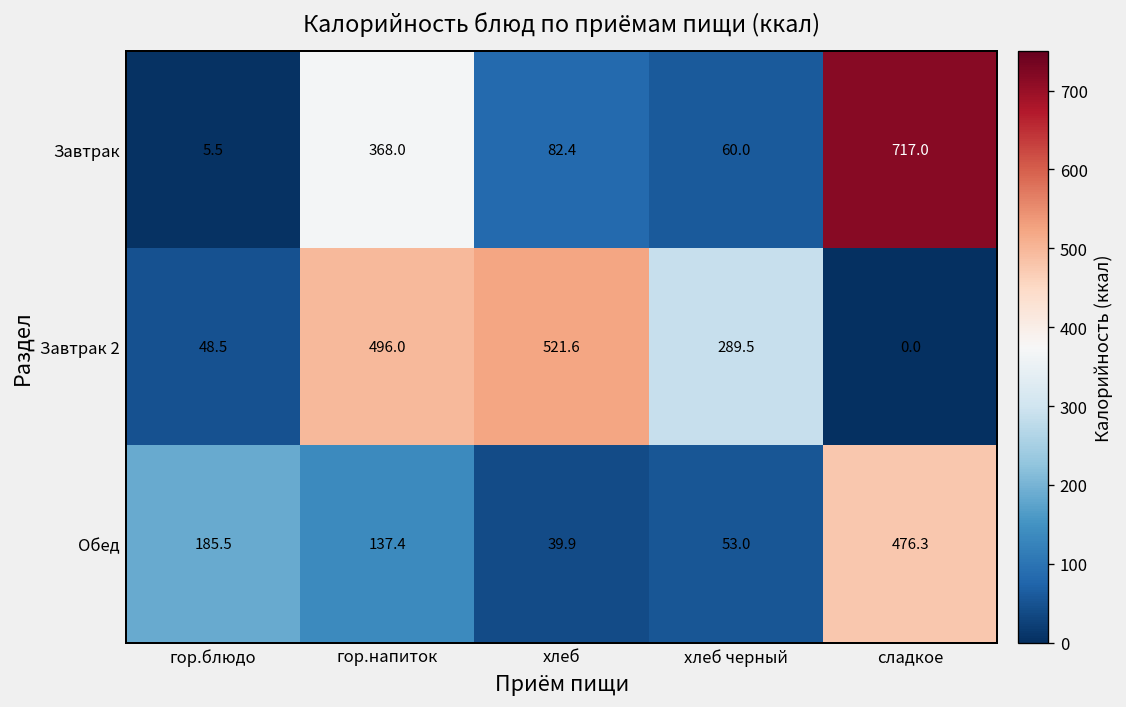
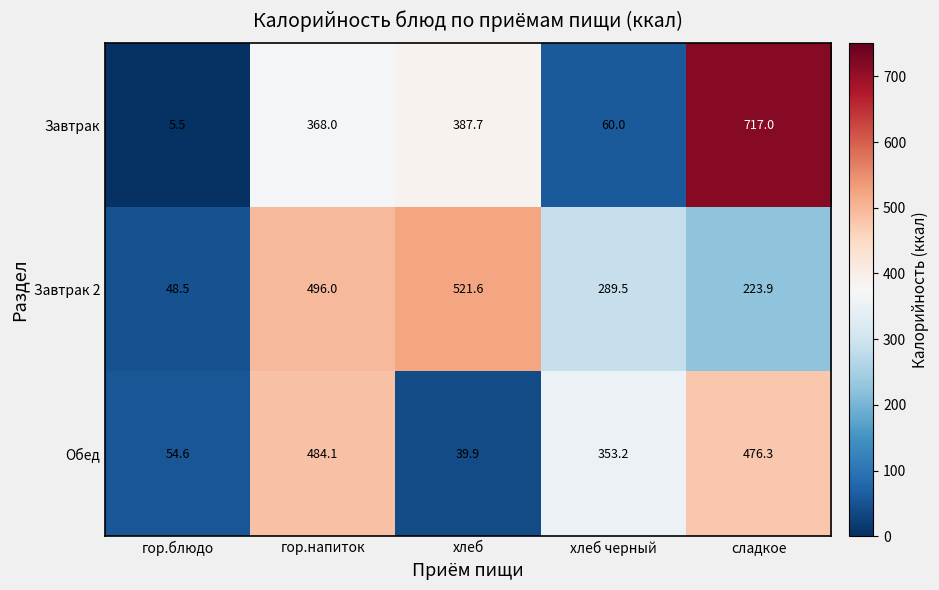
Завтрак, хлеб: 82.4 -> 387.7
Завтрак 2, сладкое: 0.0 -> 223.9
Обед, гор.блюдо: 185.5 -> 54.6
Обед, гор.напиток: 137.4 -> 484.1
Обед, хлеб черный: 53.0 -> 353.2
